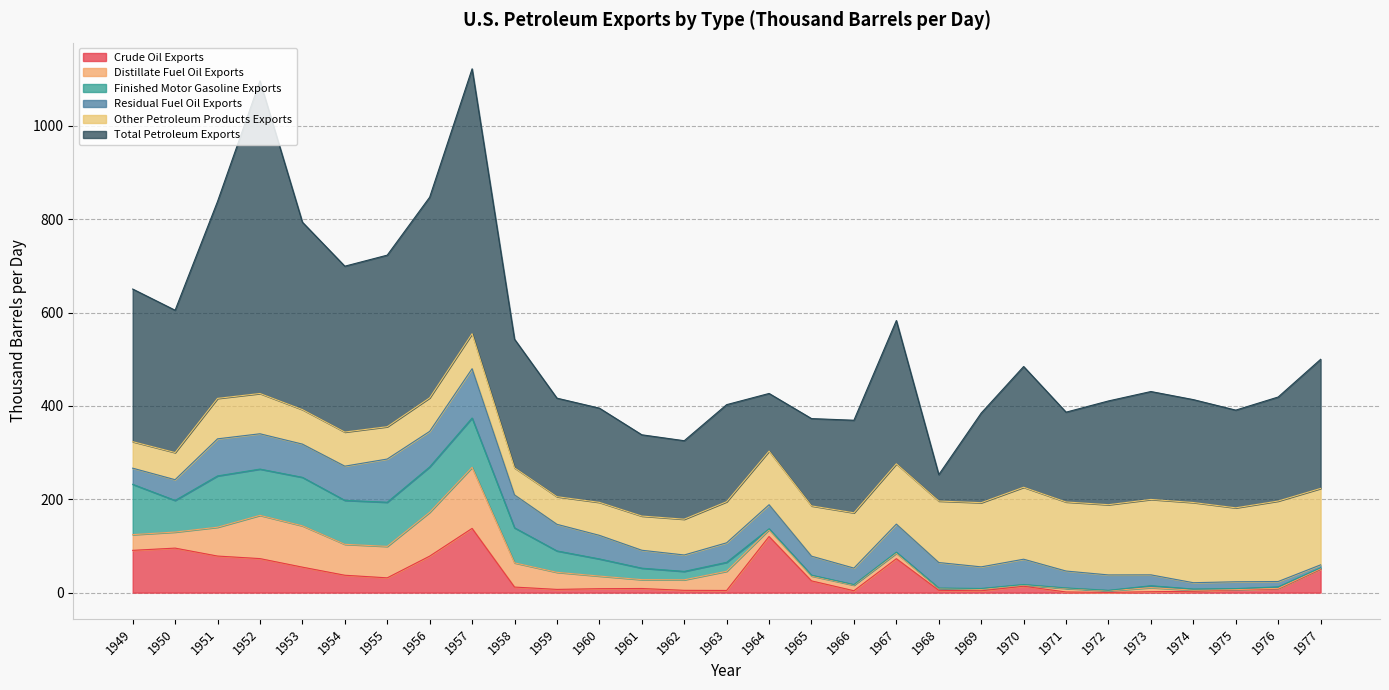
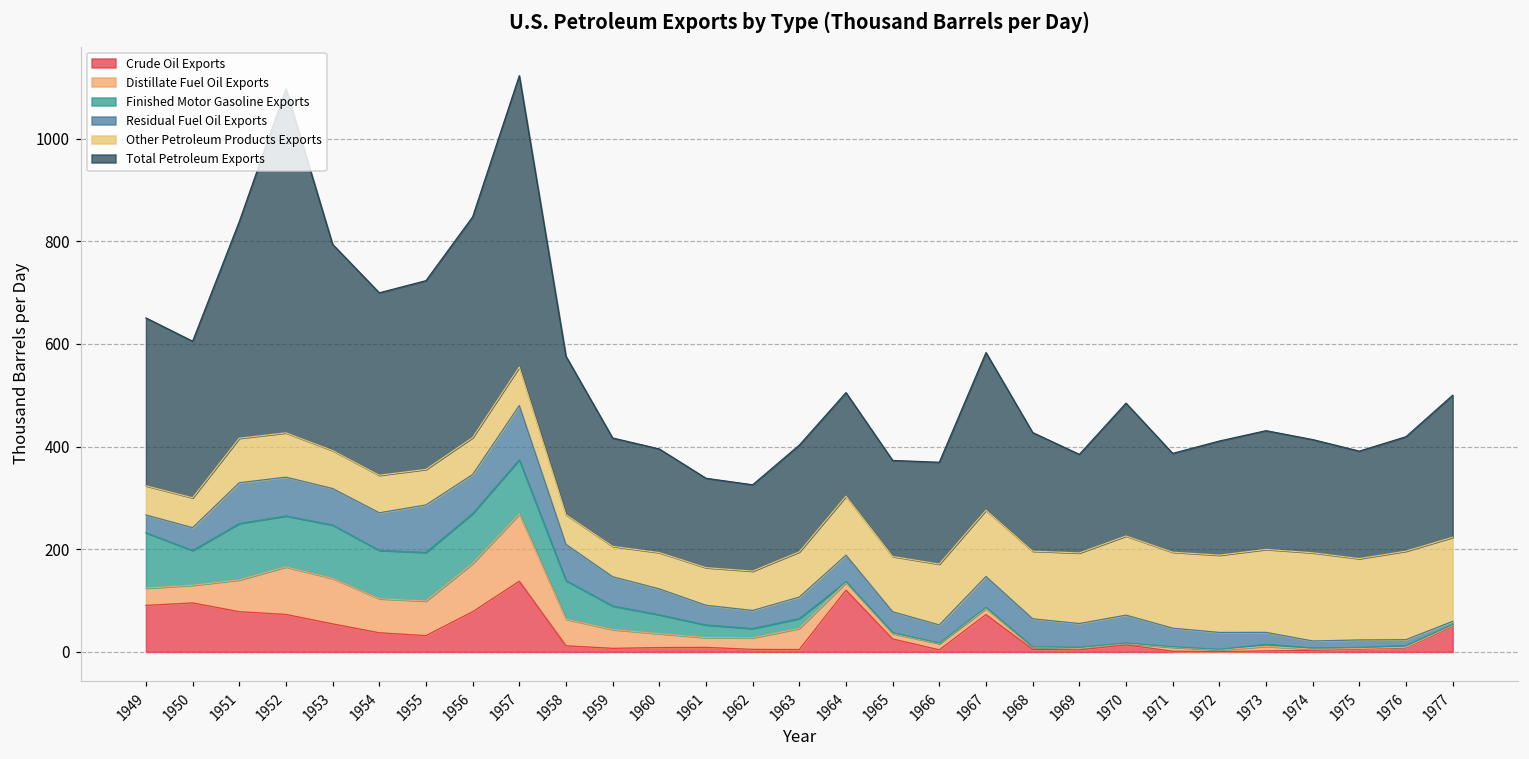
Total Petroleum Exports, 1958: 280 -> 310
Total Petroleum Exports, 1964: 120 -> 200
Total Petroleum Exports, 1968: 60 -> 230
